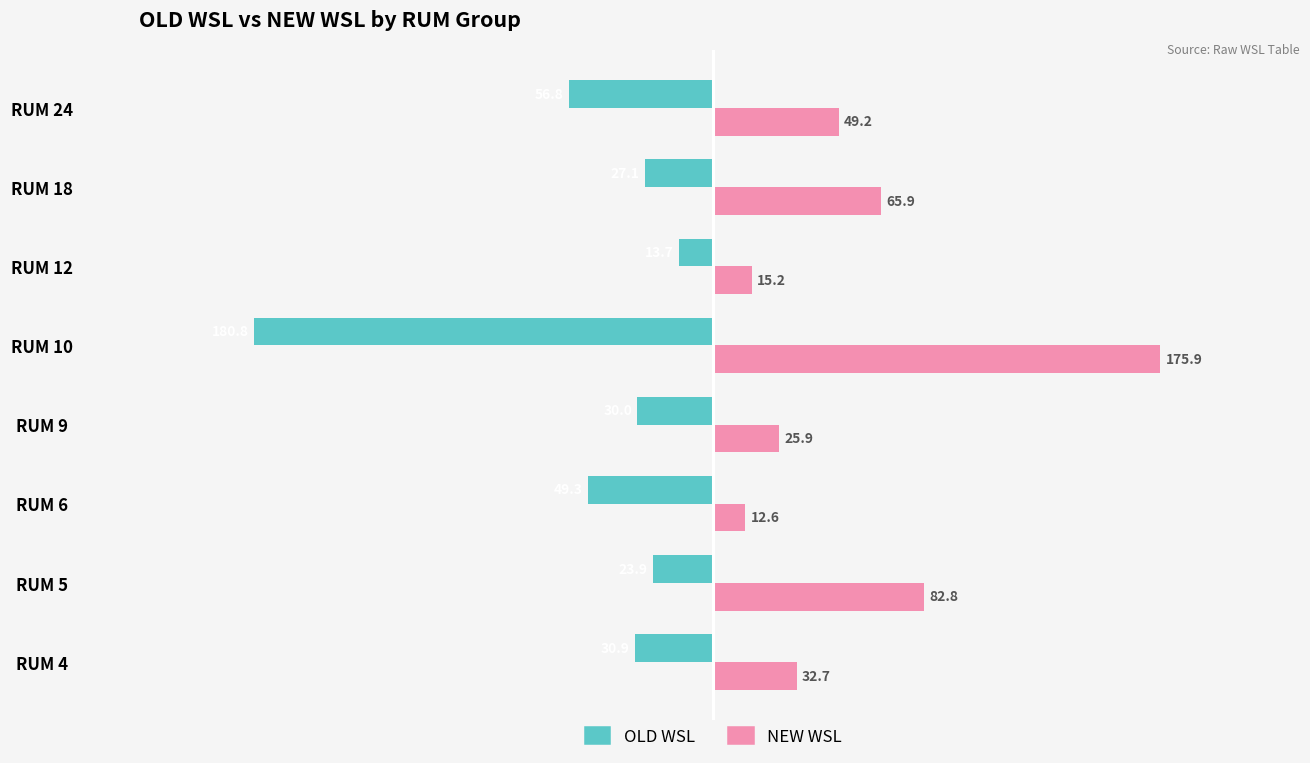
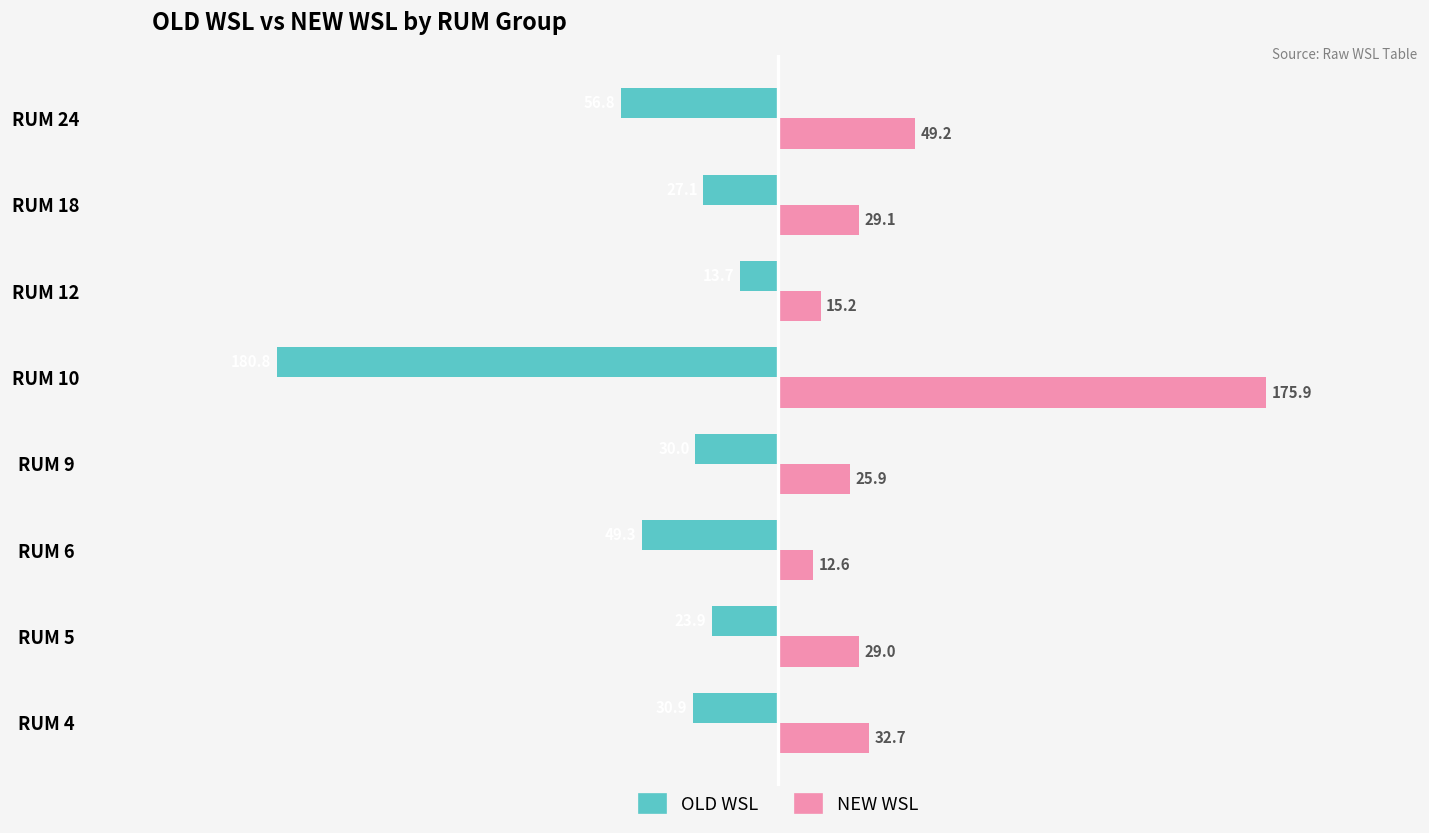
NEW WSL, RUM 18: 65.9 -> 29.1
NEW WSL, RUM 5: 82.8 -> 29.0
